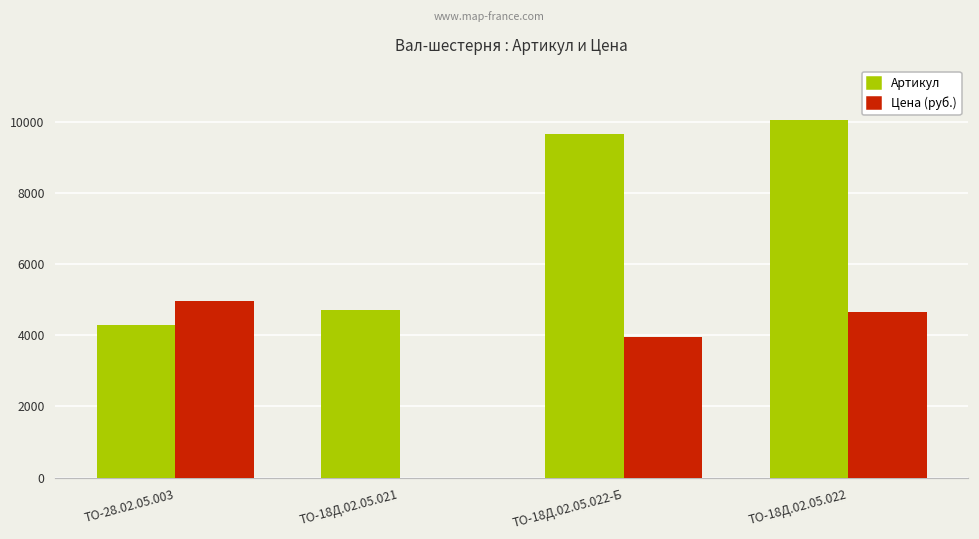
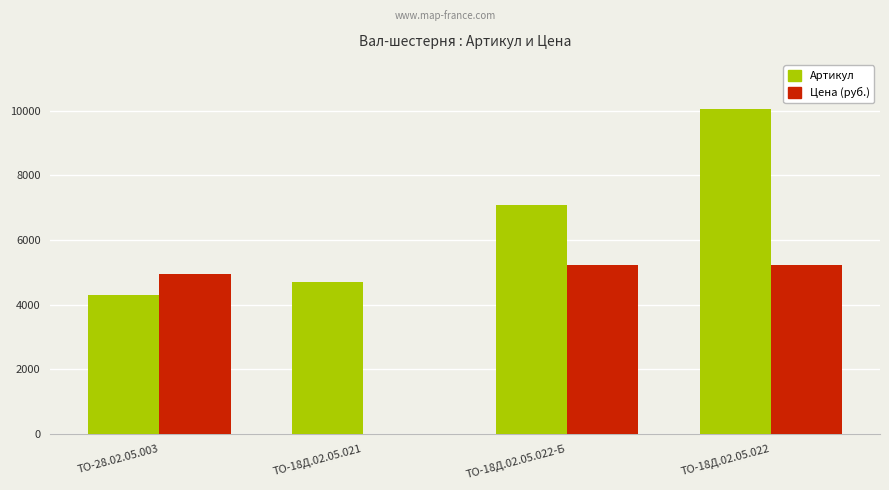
Артикул, ТО-18Д.02.05.022-Б: 9700 -> 7100
Цена (руб.), ТО-18Д.02.05.022-Б: 3900 -> 5200
Цена (руб.), ТО-18Д.02.05.022: 4700 -> 5200
